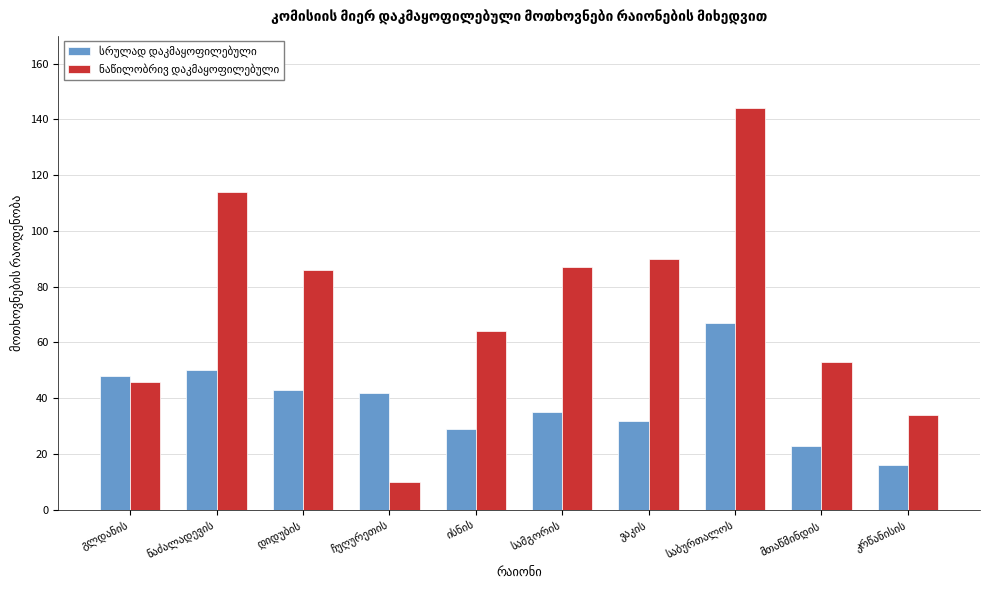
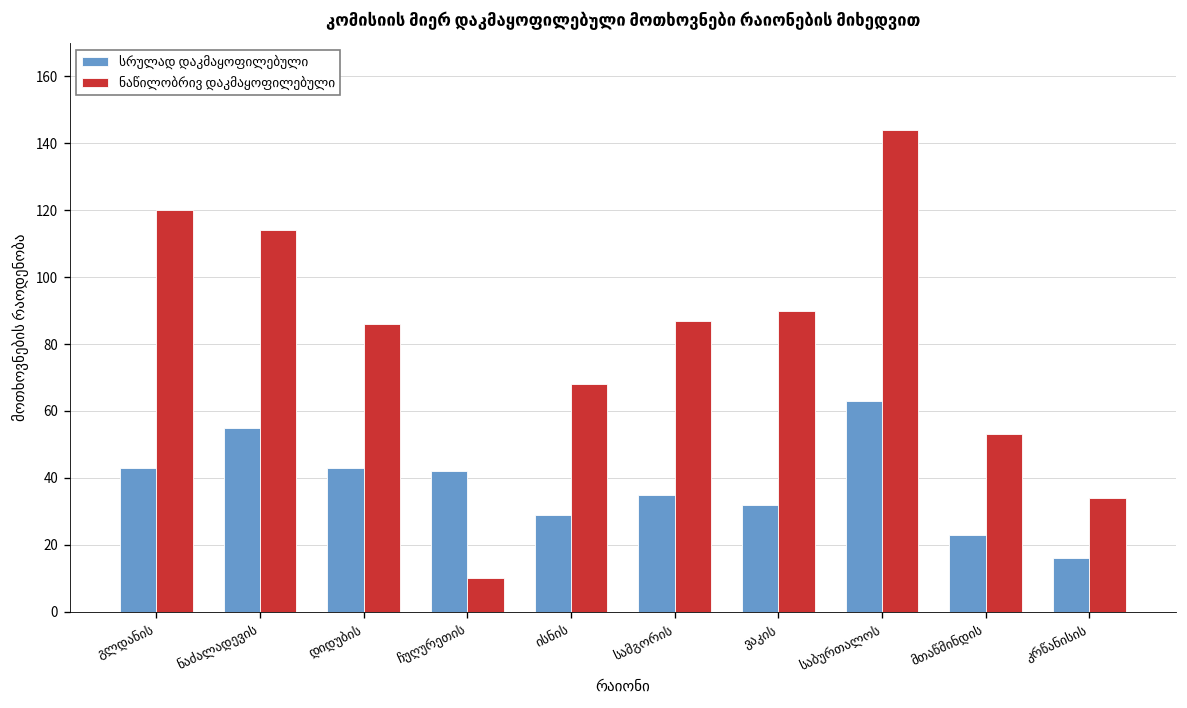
სრულად დაკმაყოფილებული, გლდანის: 48 -> 43
ნაწილობრივ დაკმაყოფილებული, გლდანის: 46 -> 120
სრულად დაკმაყოფილებული, ნაძალადევის: 50 -> 55
ნაწილობრივ დაკმაყოფილებული, ისნის: 64 -> 68
სრულად დაკმაყოფილებული, საბურთალოს: 67 -> 63
